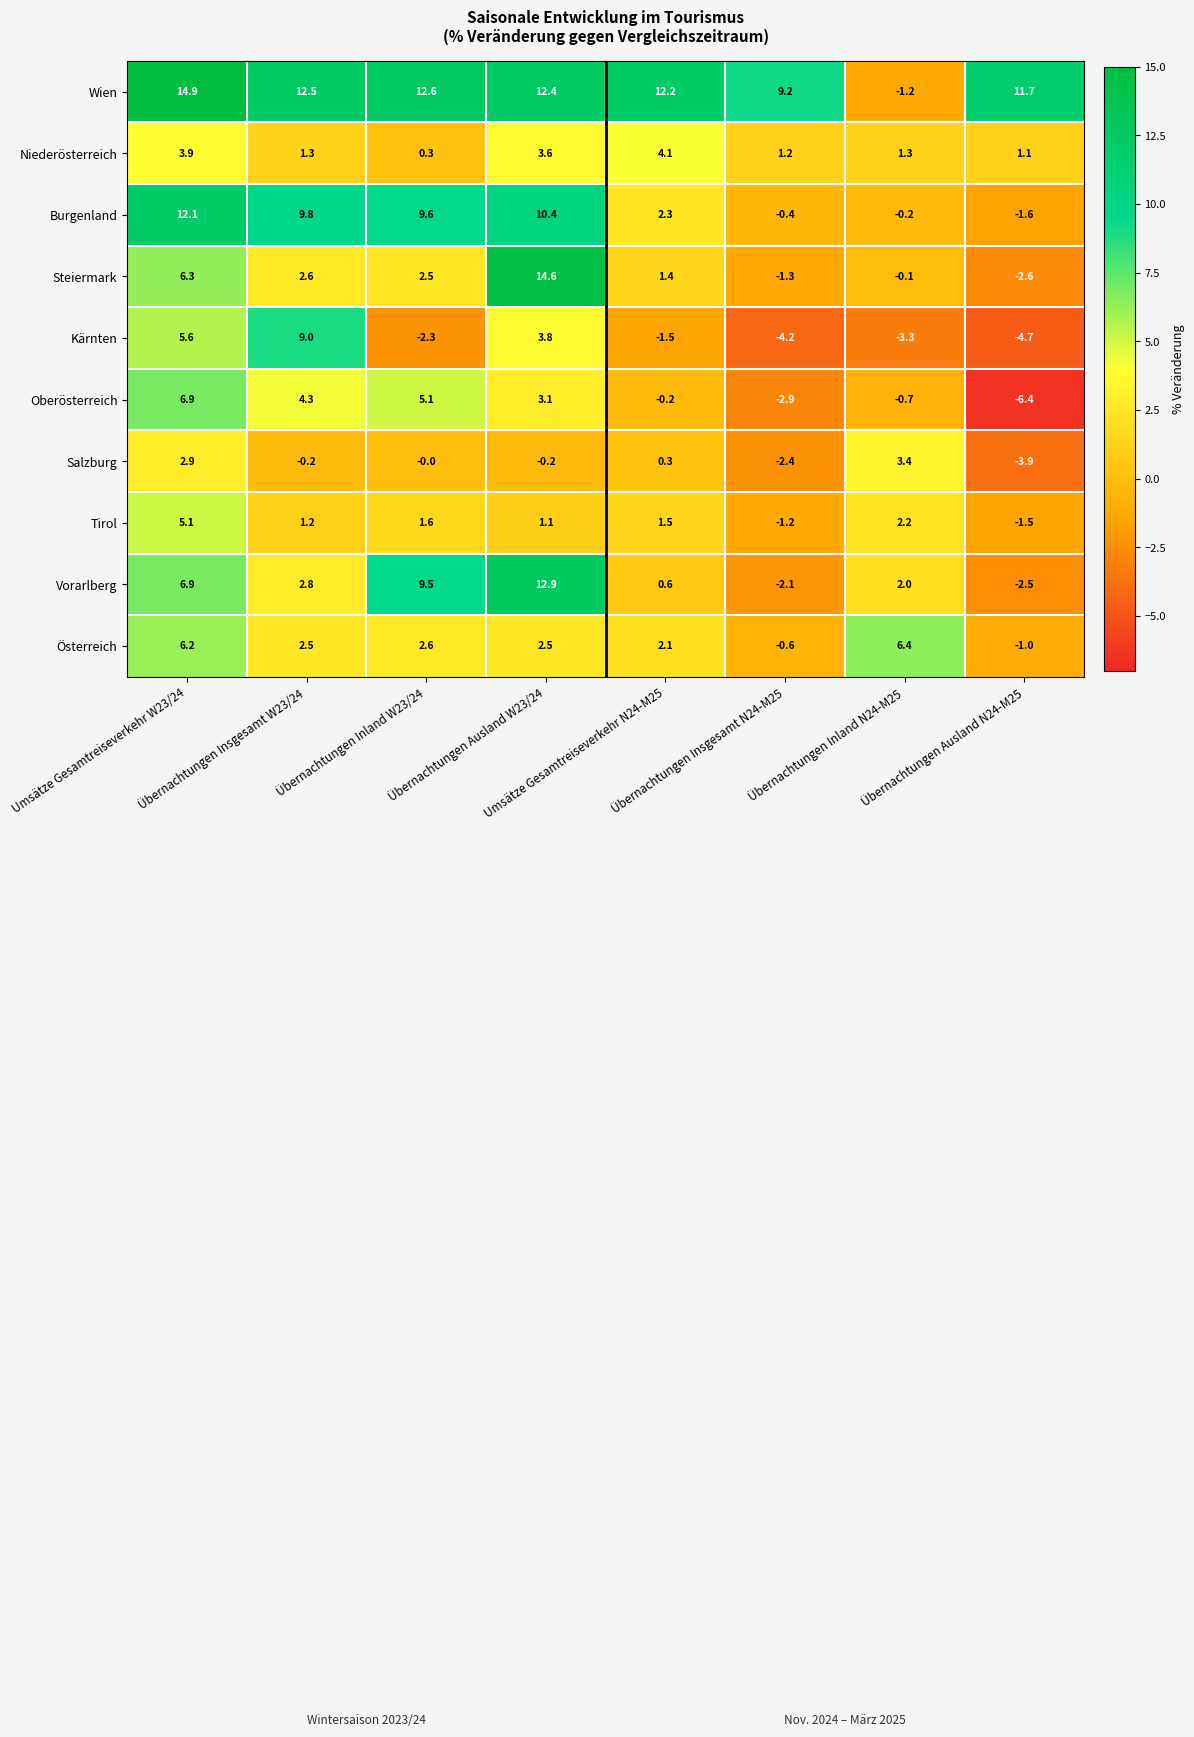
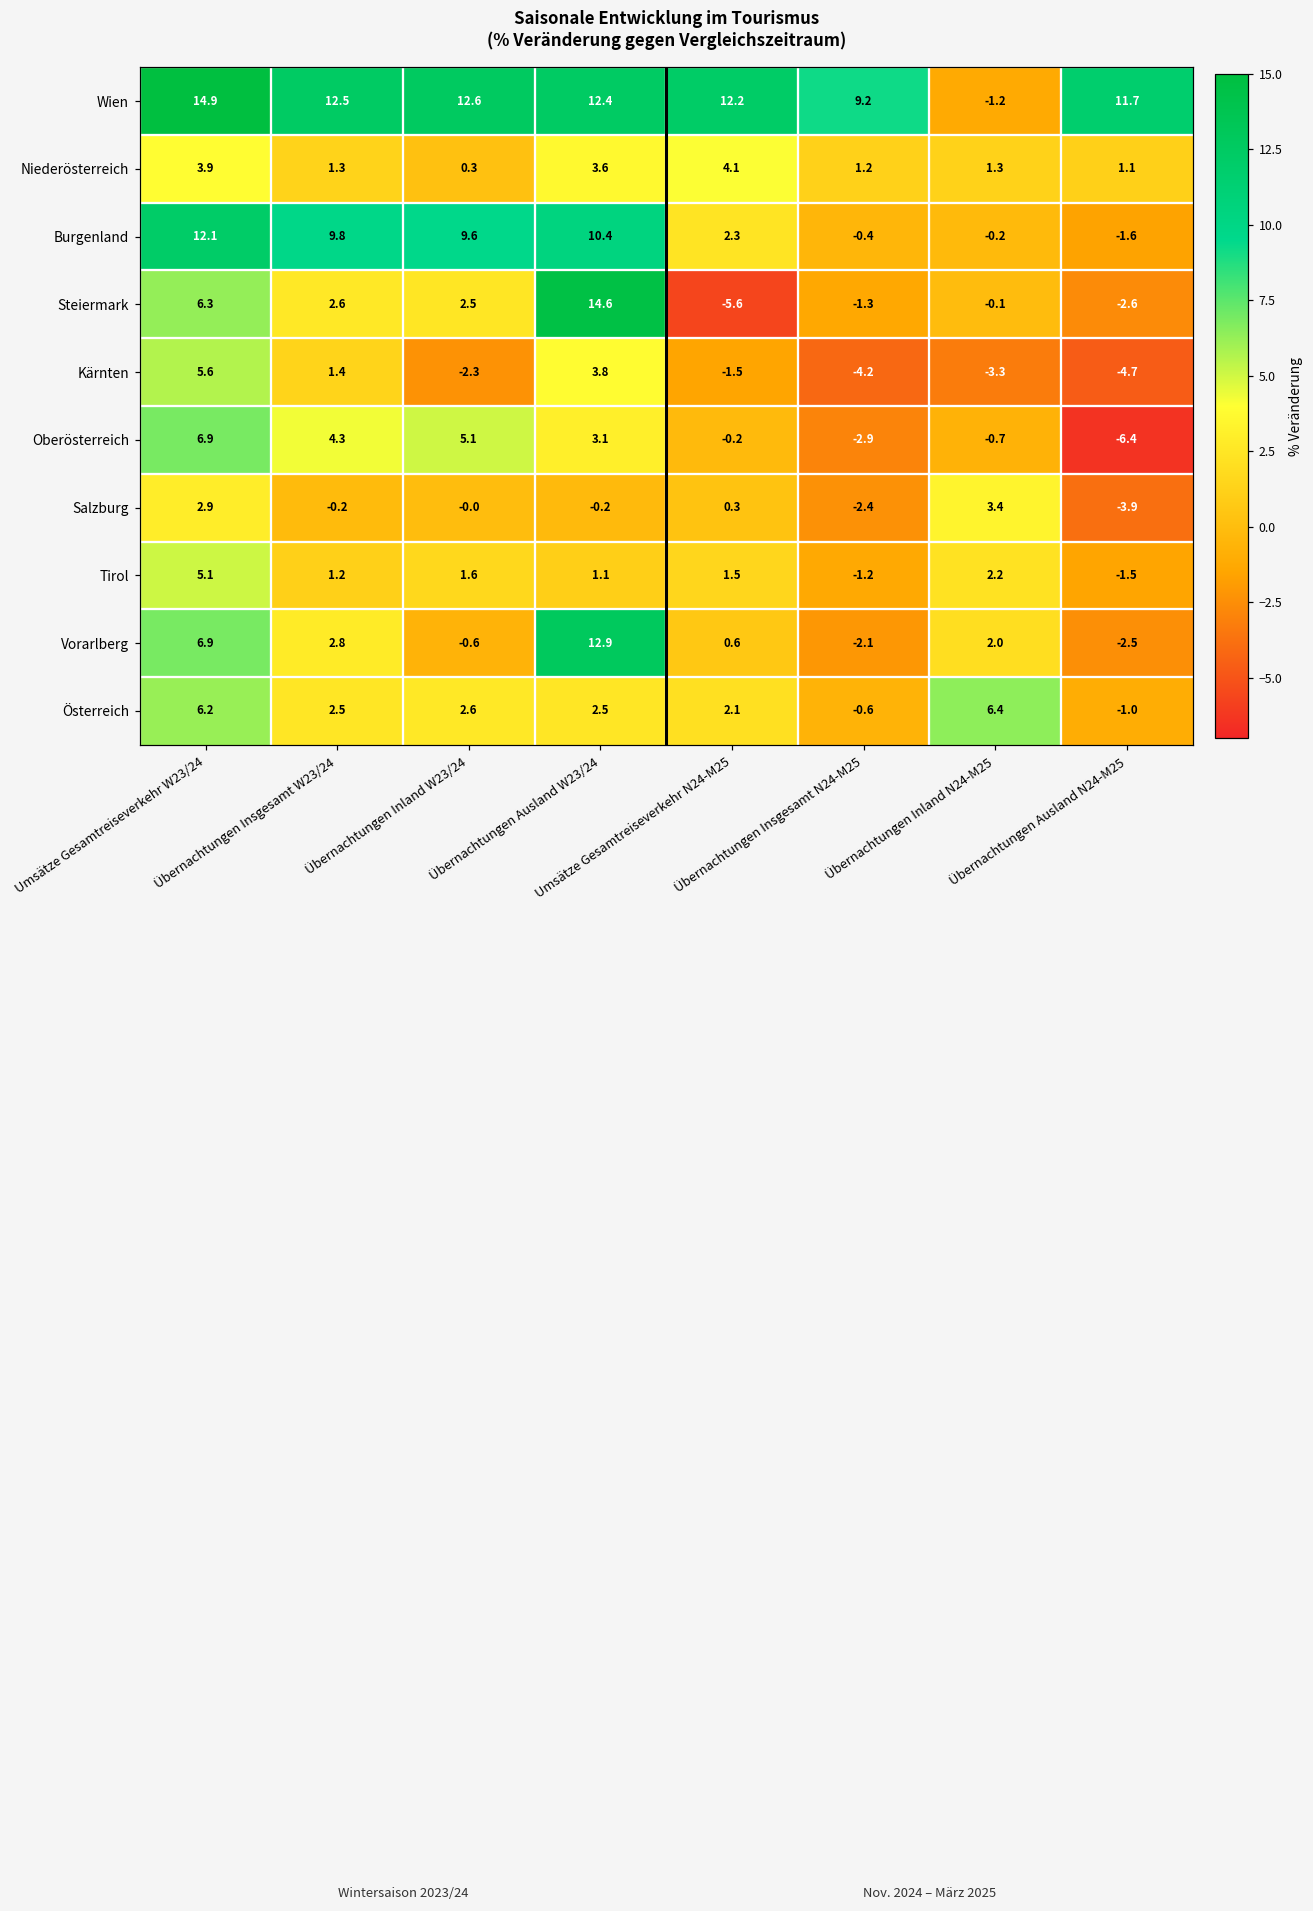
Steiermark, Umsätze Gesamtreiseverkehr N24-M25: 1.4 -> -5.6
Kärnten, Übernachtungen Insgesamt W23/24: 9.0 -> 1.4
Vorarlberg, Übernachtungen Inland W23/24: 9.5 -> -0.6
